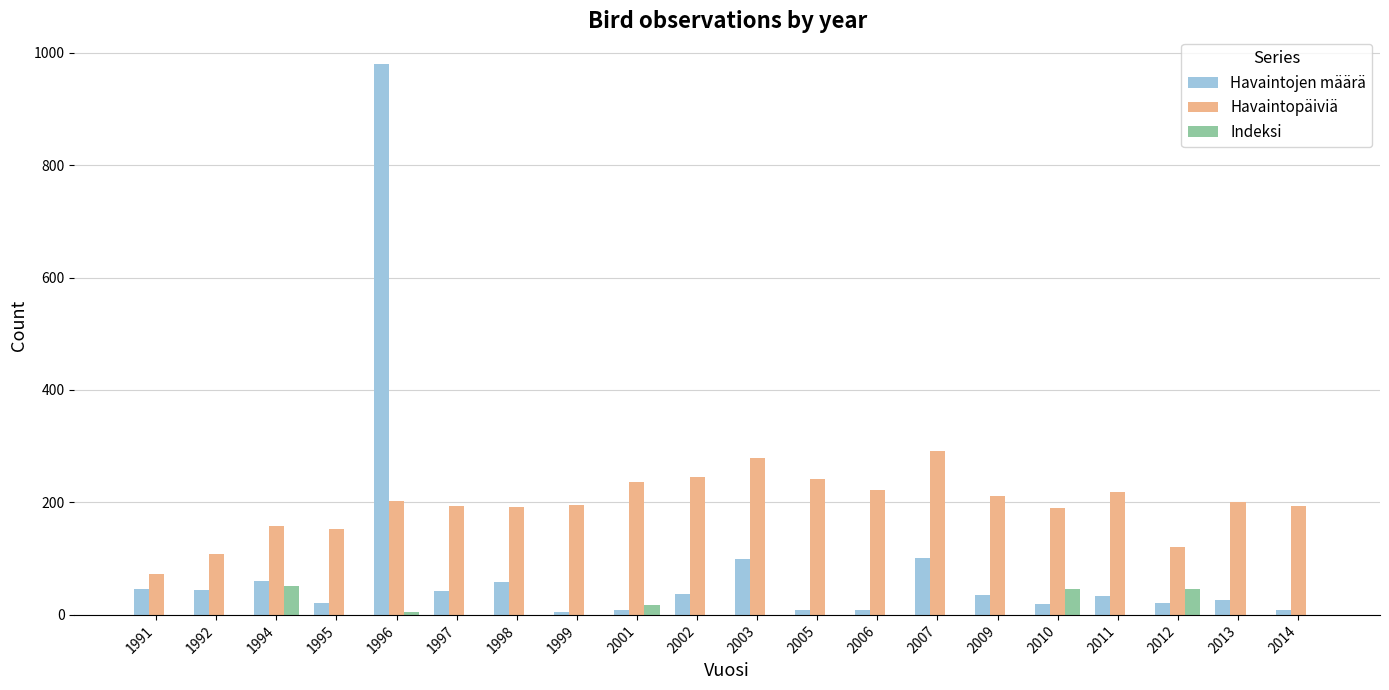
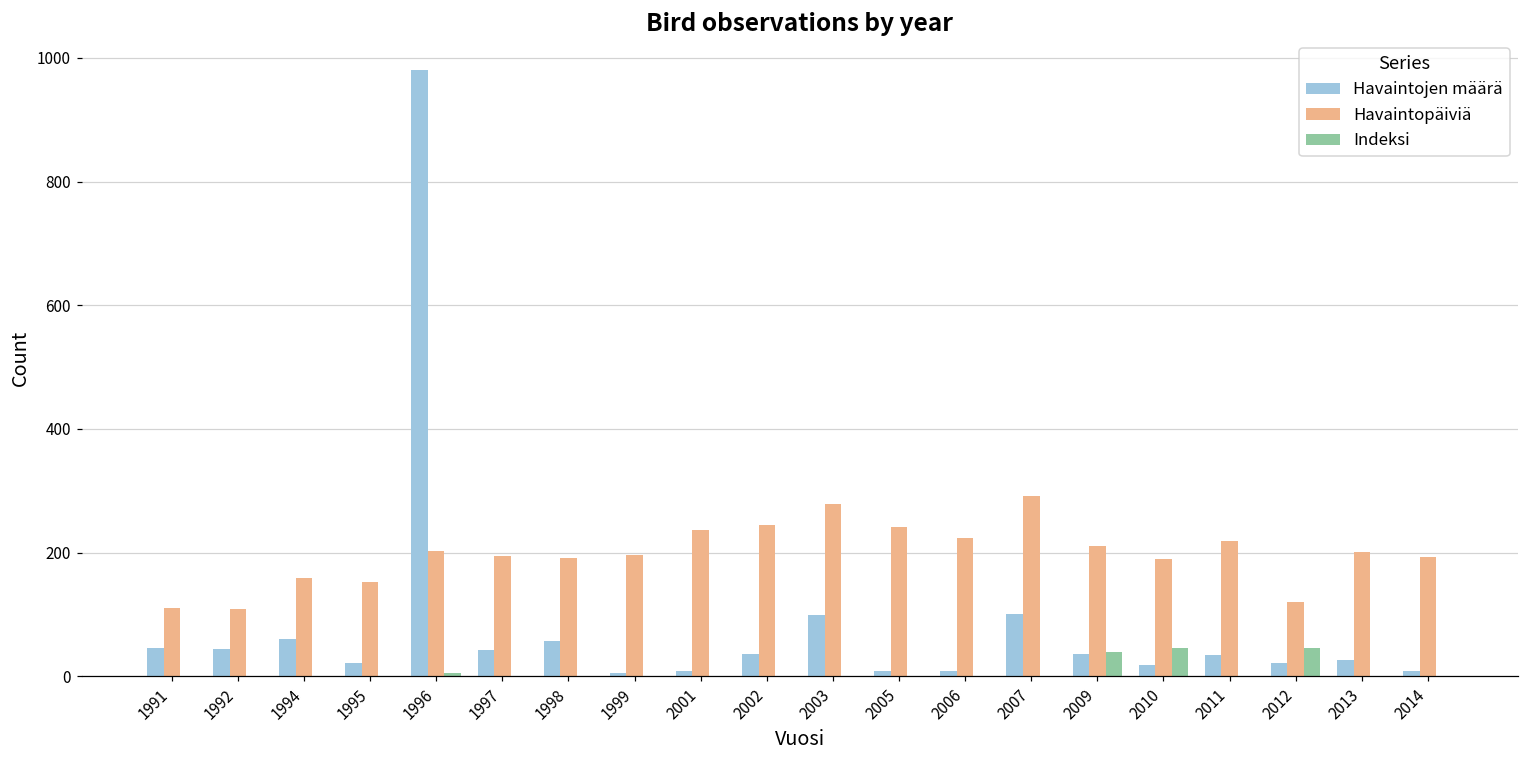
Havaintopäiviä, 1991: 70 -> 110
Indeksi, 1994: 50 -> 0
Indeksi, 2001: 20 -> 0
Indeksi, 2009: 0 -> 40
